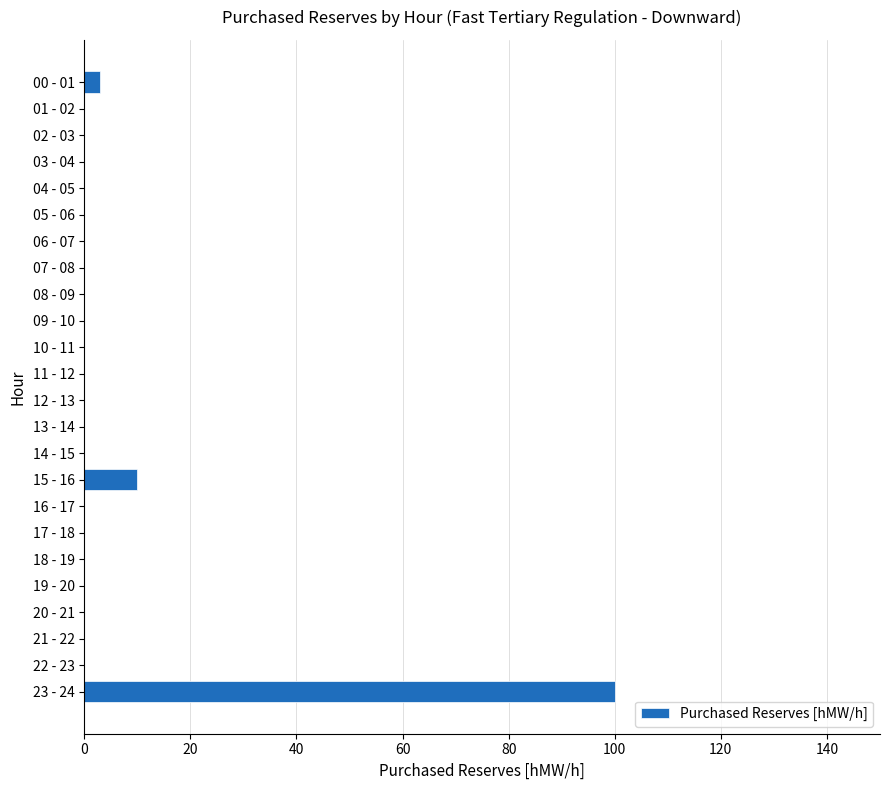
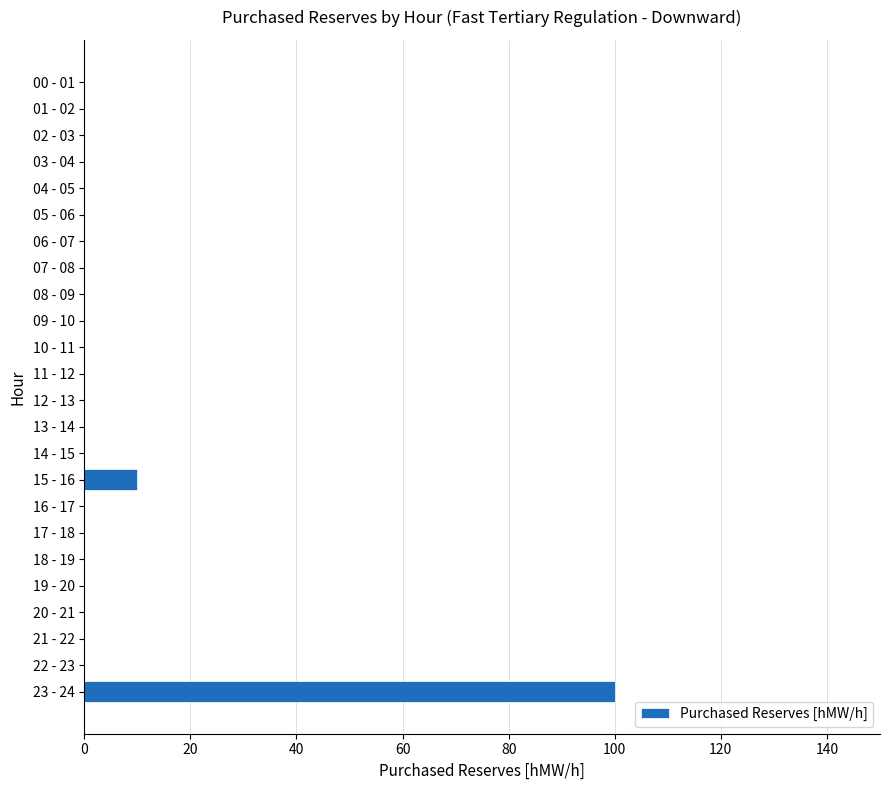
00 - 01: 3 -> 0
